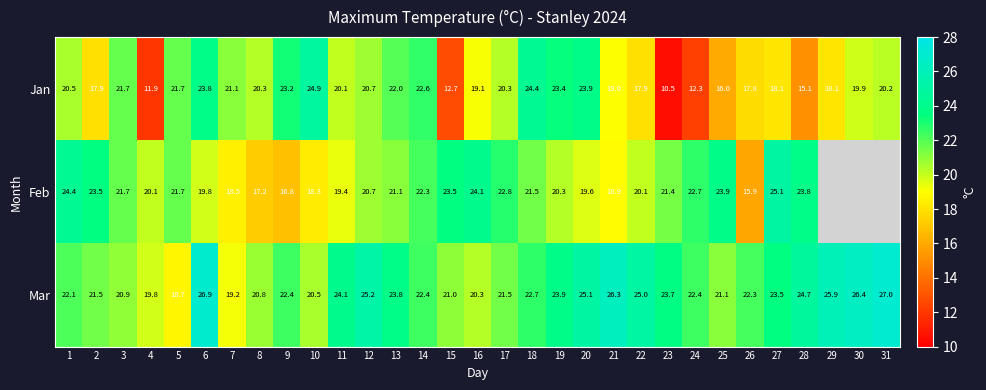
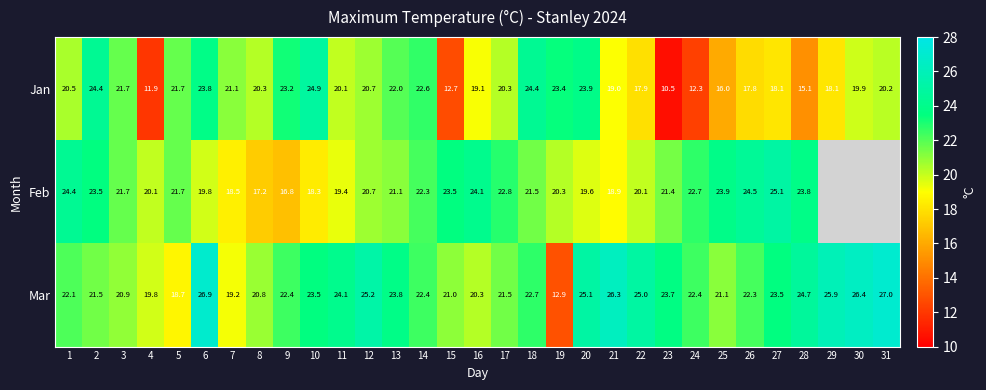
Jan, 2: 17.9 -> 24.4
Feb, 26: 15.9 -> 24.5
Mar, 10: 20.5 -> 23.5
Mar, 19: 23.9 -> 12.9
